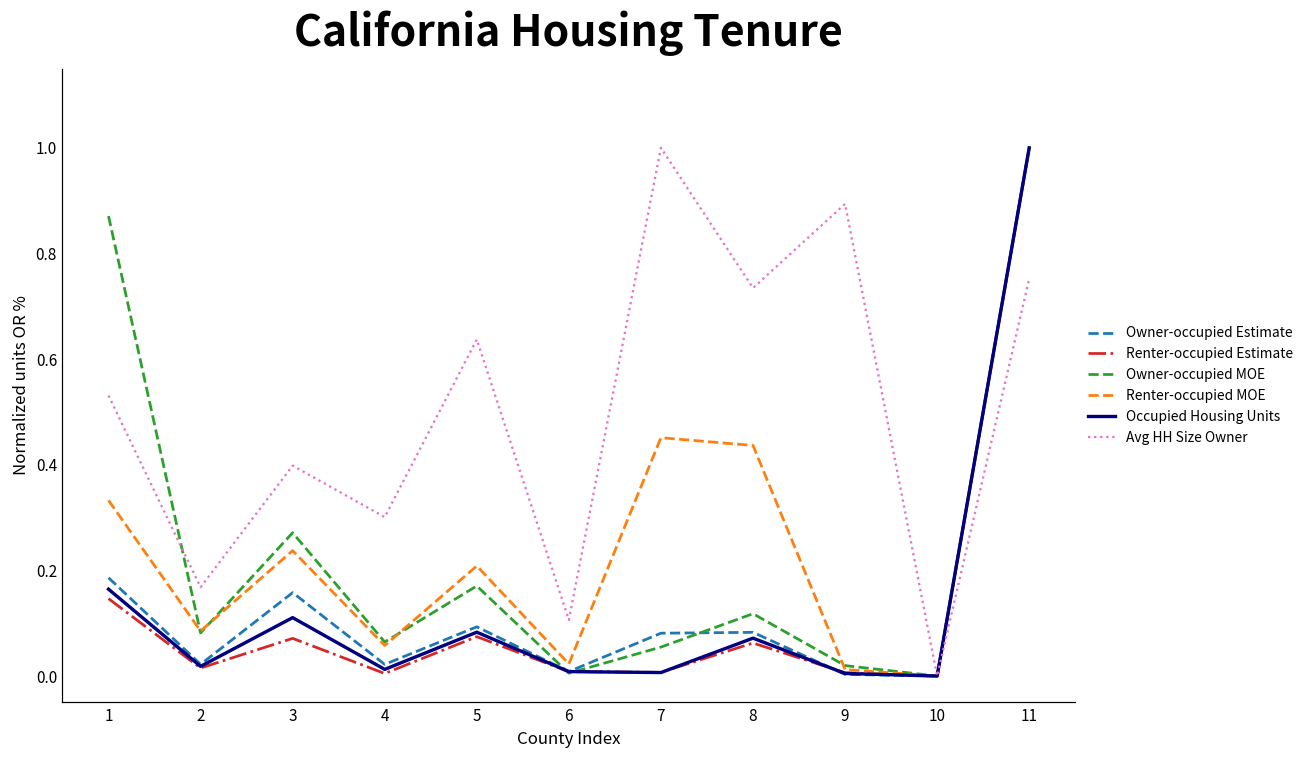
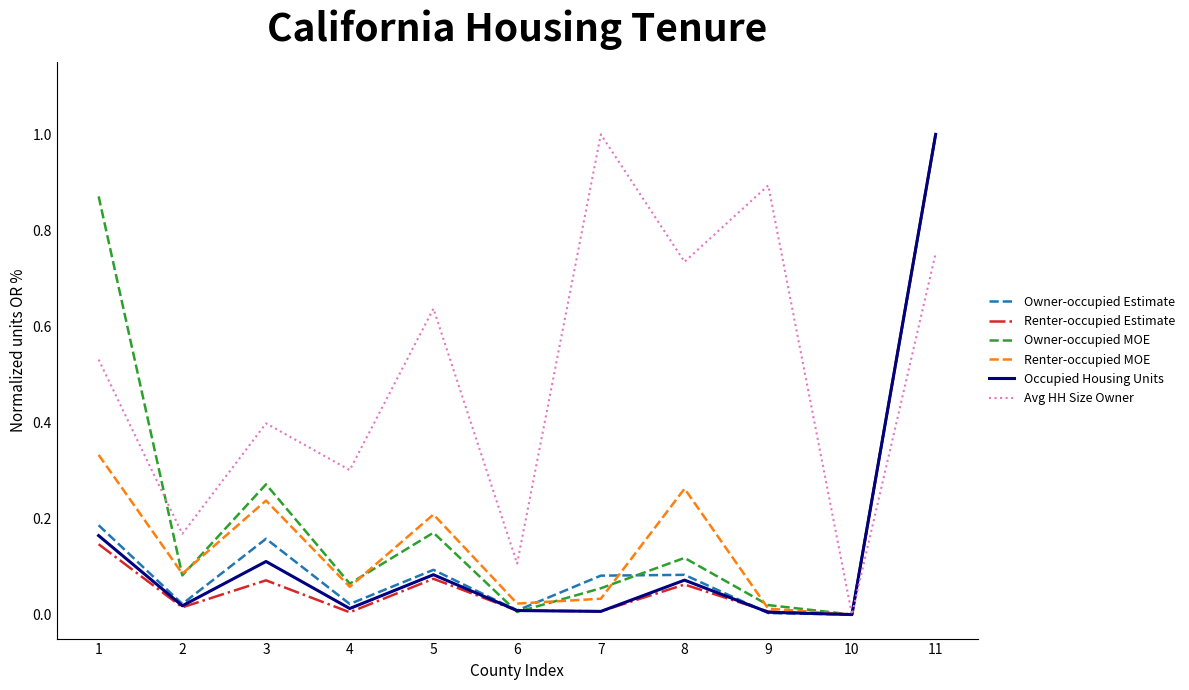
Renter-occupied MOE, 7: 0.45 -> 0.03
Renter-occupied MOE, 8: 0.44 -> 0.26
